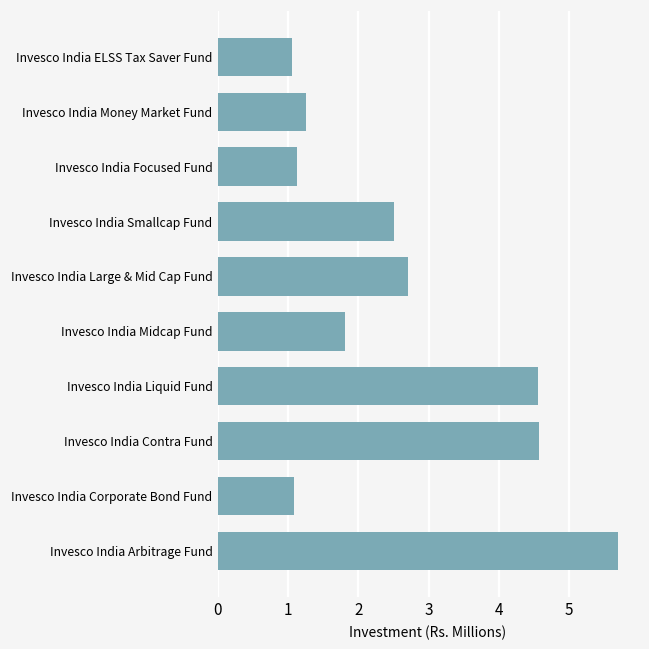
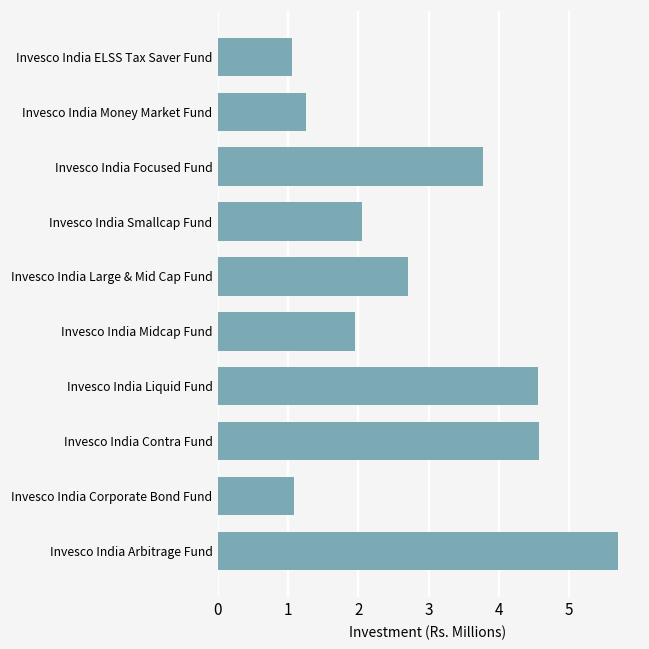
Invesco India Focused Fund: 1.1 -> 3.8
Invesco India Smallcap Fund: 2.5 -> 2.0
Invesco India Midcap Fund: 1.8 -> 2.0
